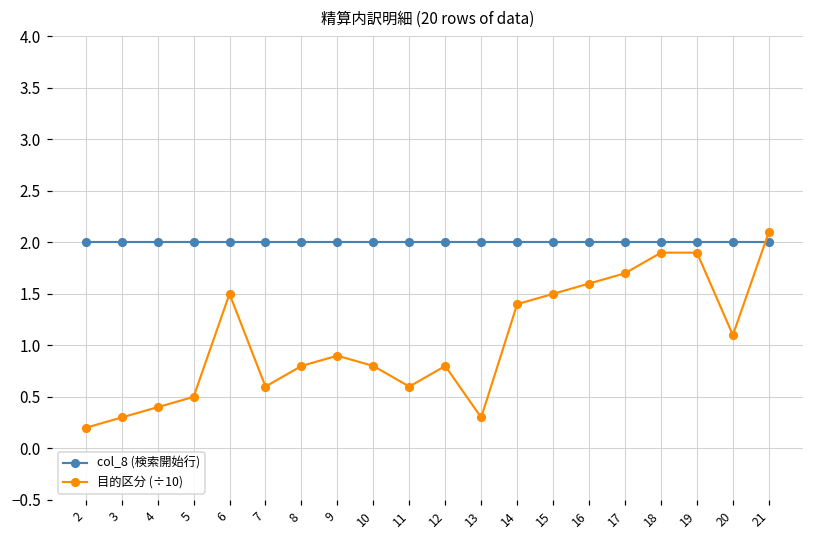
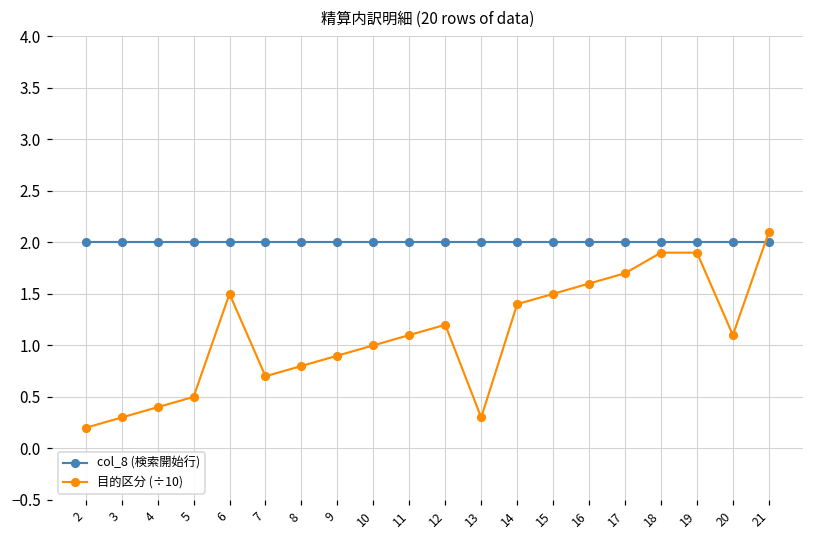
目的区分 (÷10), 7: 0.6 -> 0.7
目的区分 (÷10), 10: 0.8 -> 1.0
目的区分 (÷10), 11: 0.6 -> 1.1
目的区分 (÷10), 12: 0.8 -> 1.2
